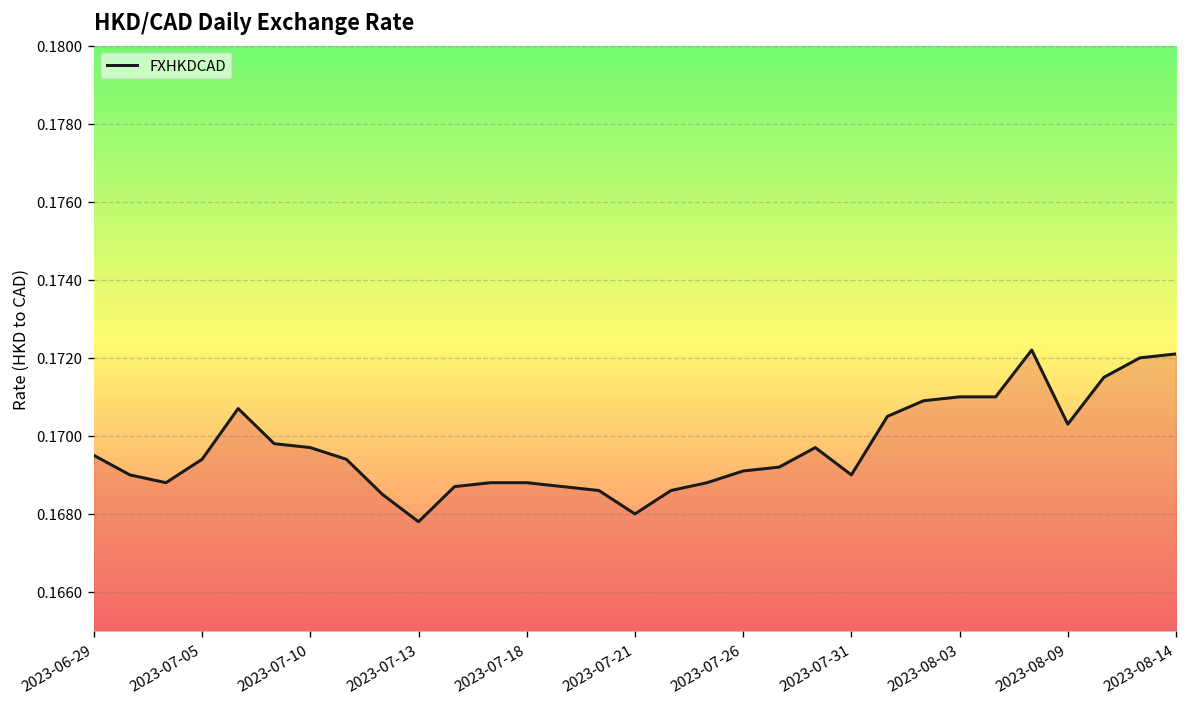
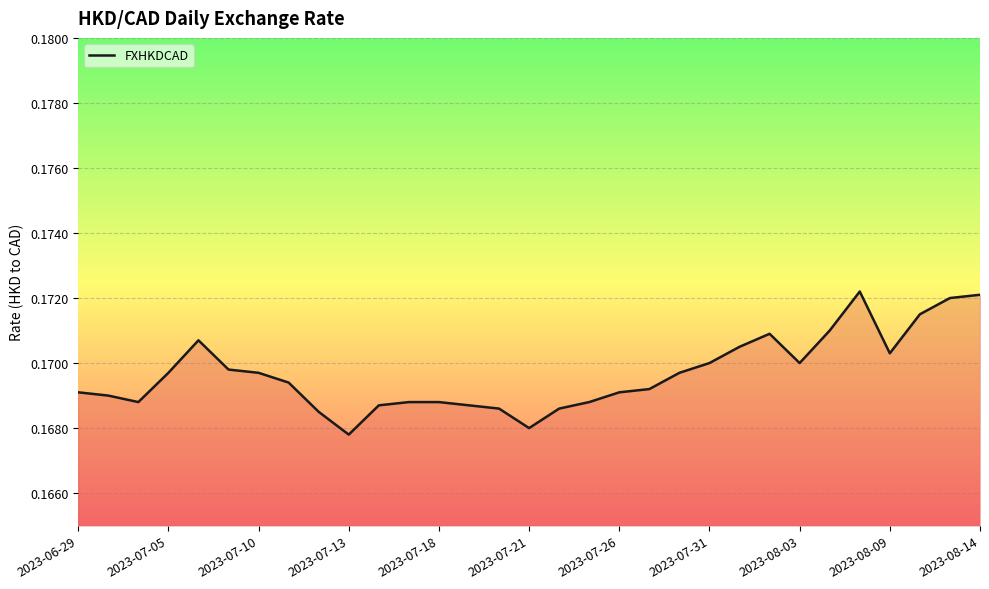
2023-06-29: 0.1695 -> 0.1691
2023-07-05: 0.1694 -> 0.1697
2023-07-31: 0.169 -> 0.170
2023-08-03: 0.171 -> 0.170
